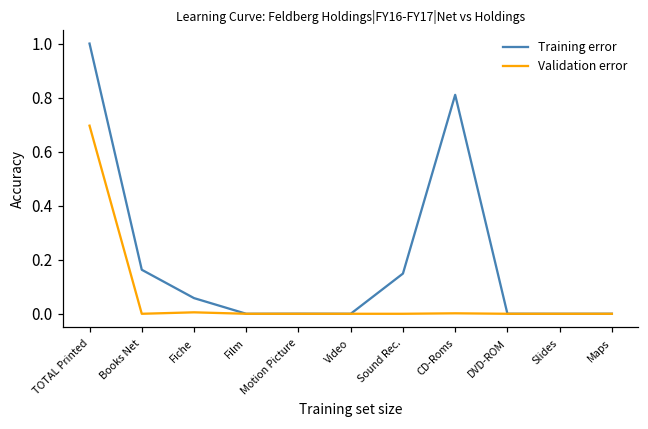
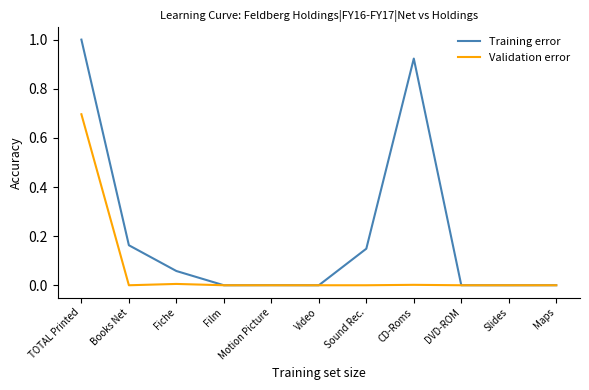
Training error, CD-Roms: 0.81 -> 0.92
